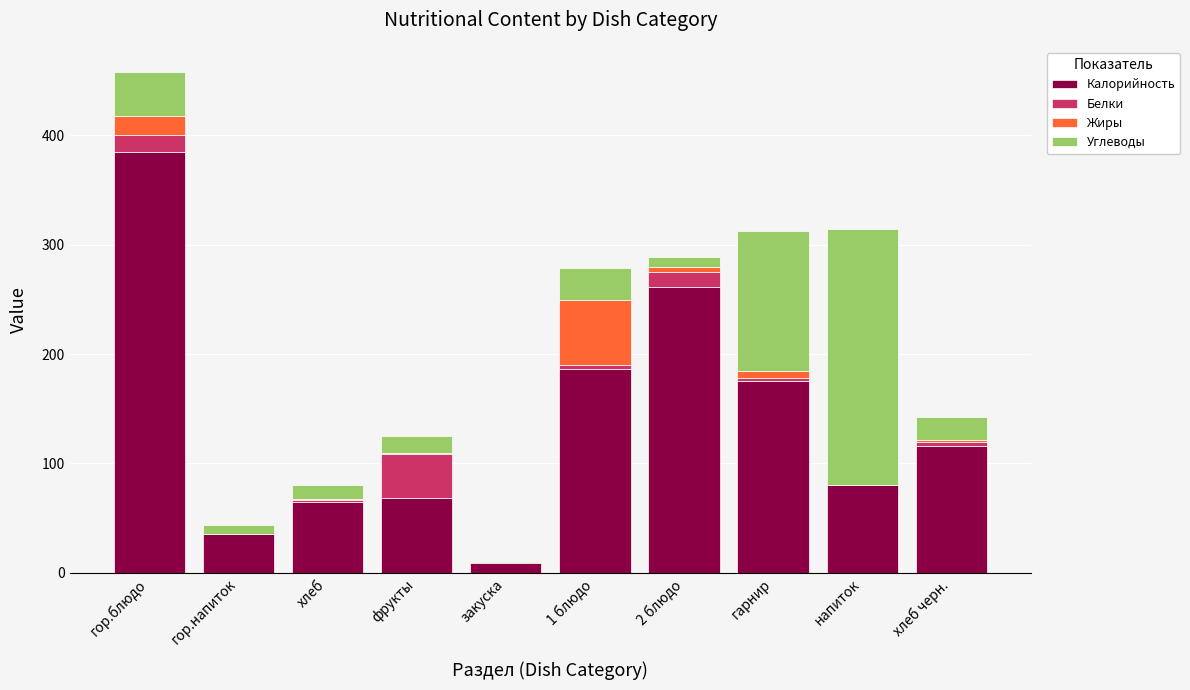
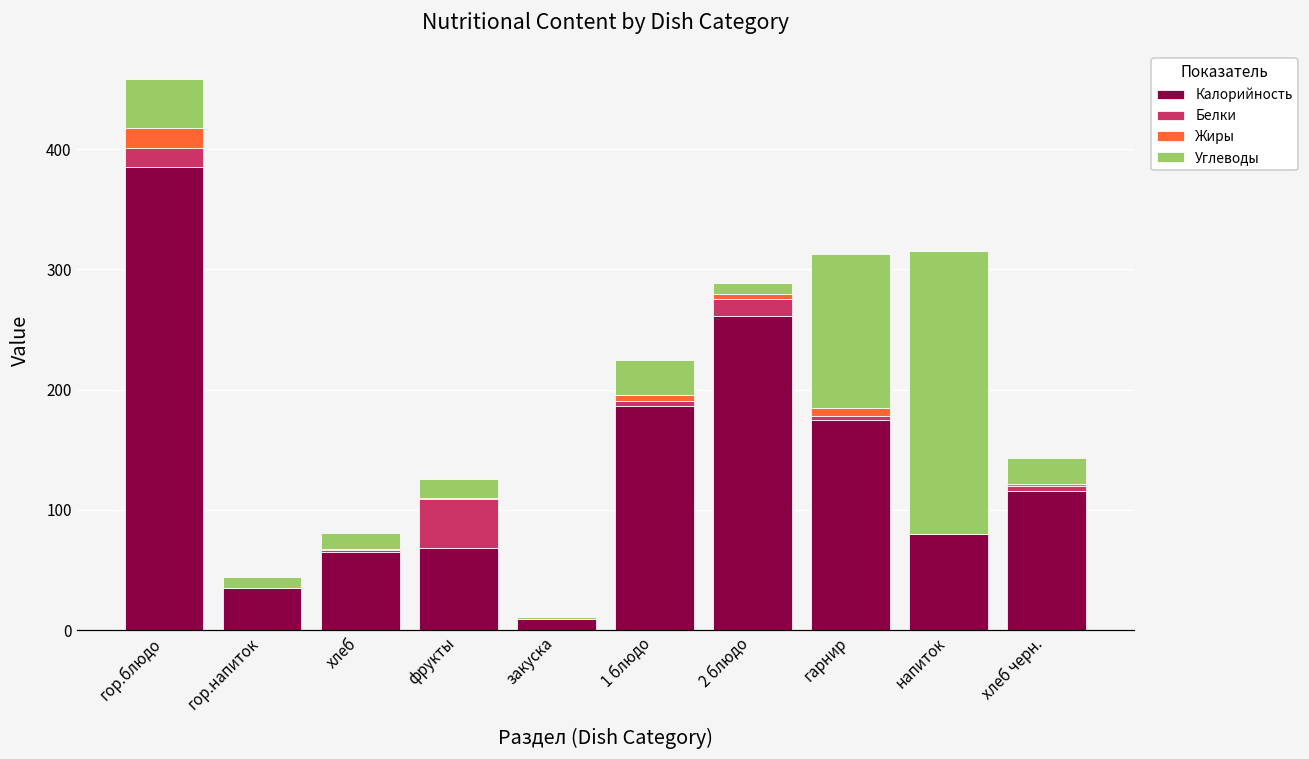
Жиры, 1 блюдо: 60 -> 6
